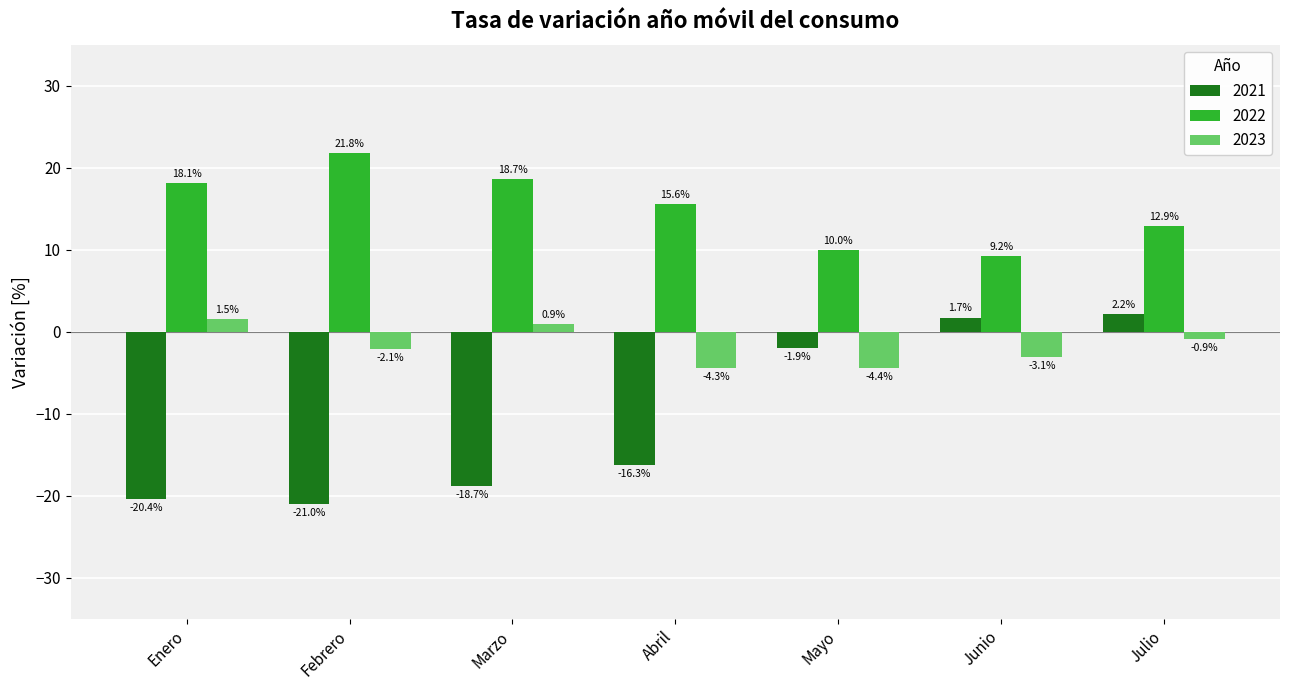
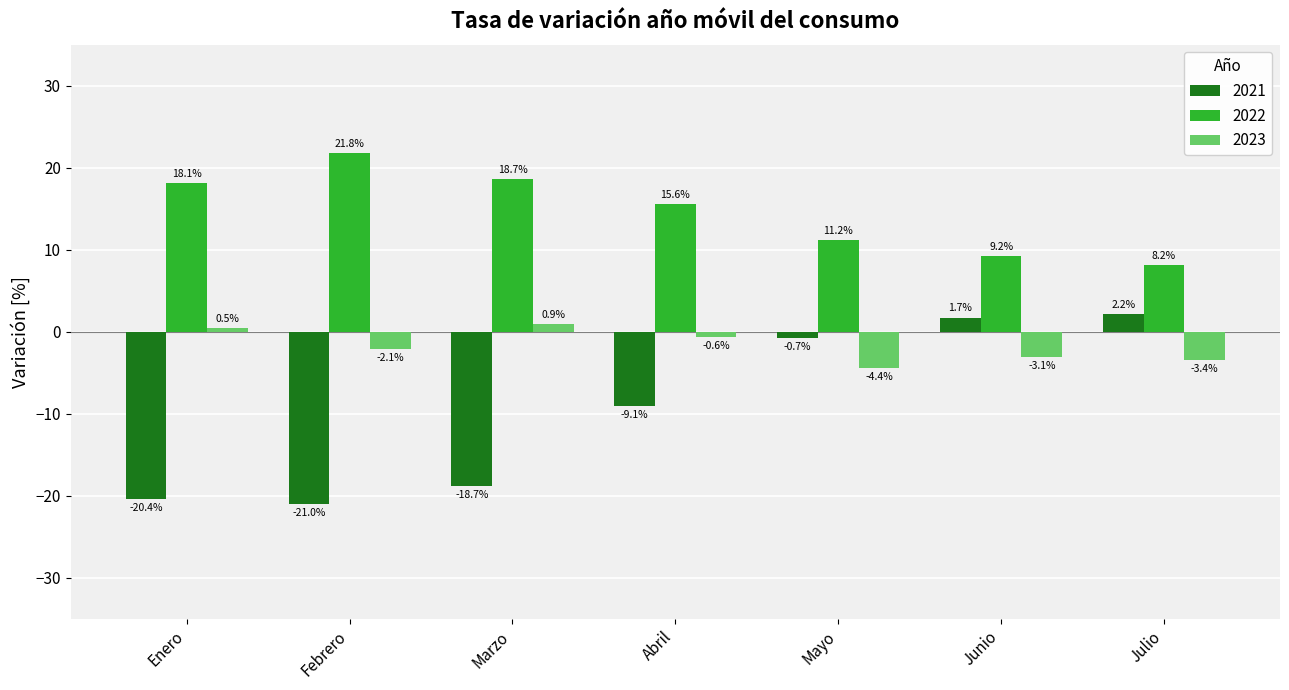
2023, Enero: 1.5% -> 0.5%
2021, Abril: -16.3% -> -9.1%
2023, Abril: -4.3% -> -0.6%
2021, Mayo: -1.9% -> -0.7%
2022, Mayo: 10.0% -> 11.2%
2022, Julio: 12.9% -> 8.2%
2023, Julio: -0.9% -> -3.4%
